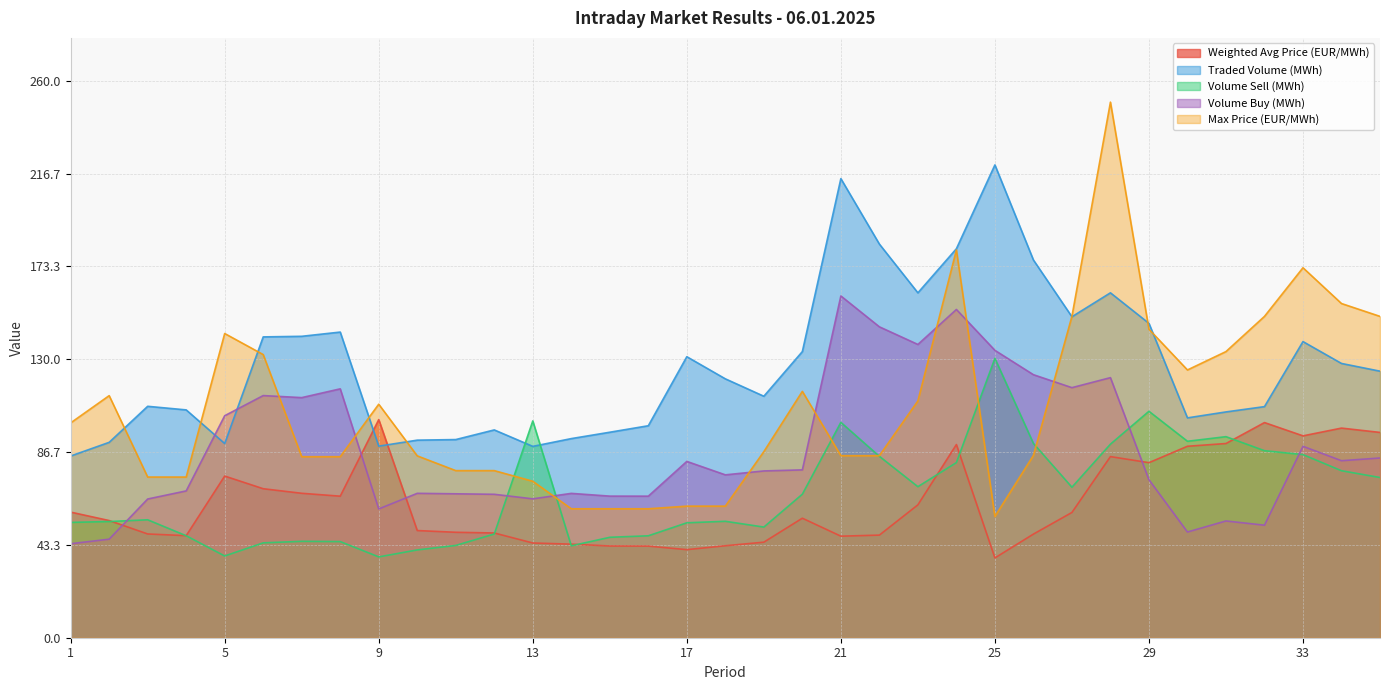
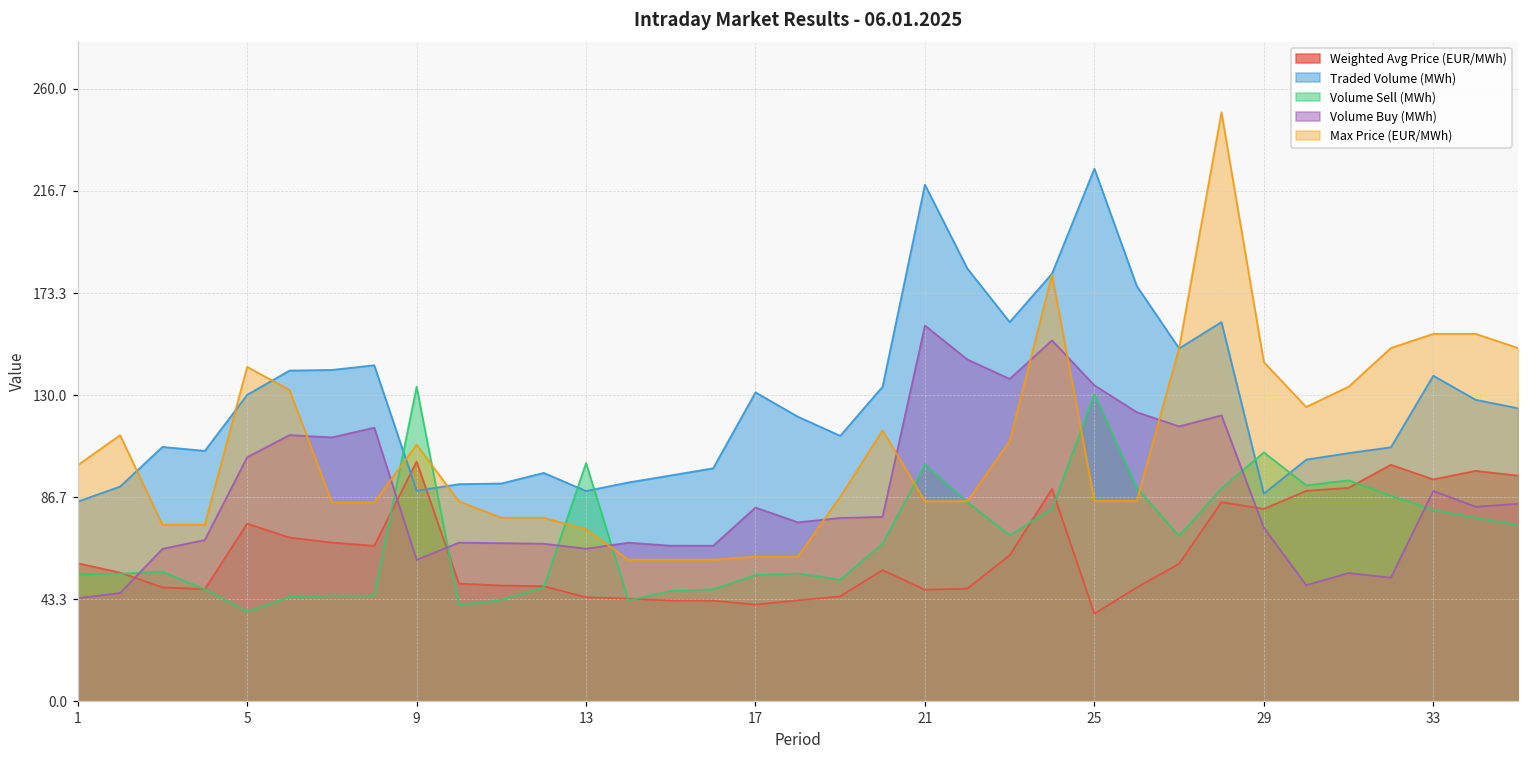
Traded Volume (MWh), 5: 91 -> 130
Volume Sell (MWh), 9: 38 -> 134
Traded Volume (MWh), 21: 214 -> 219
Traded Volume (MWh), 25: 221 -> 226
Max Price (EUR/MWh), 25: 57 -> 85
Traded Volume (MWh), 29: 147 -> 88
Volume Sell (MWh), 33: 85 -> 81
Max Price (EUR/MWh), 33: 173 -> 156
